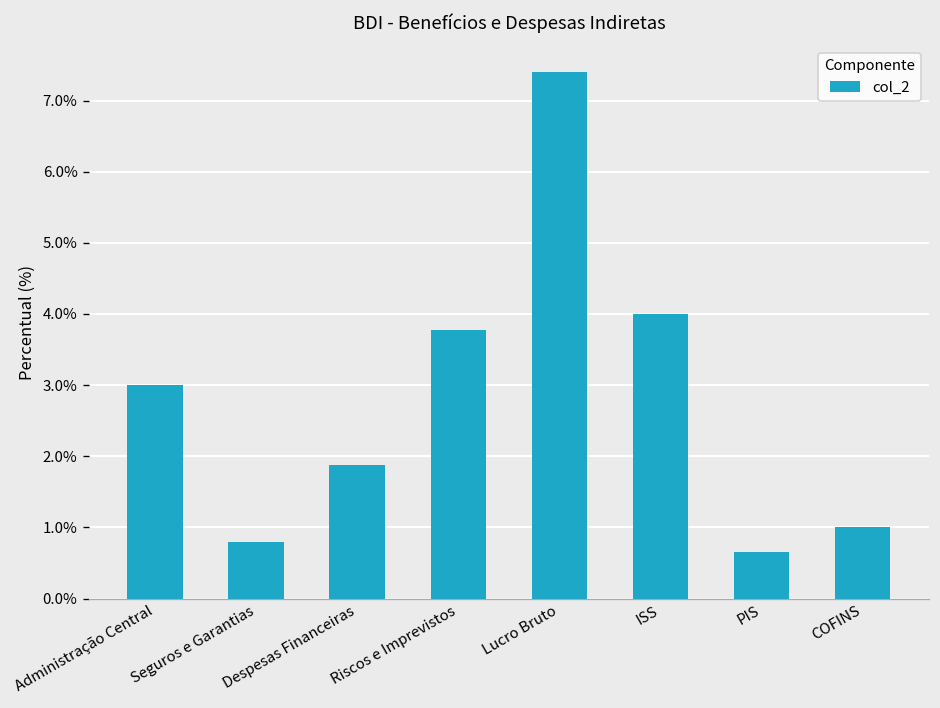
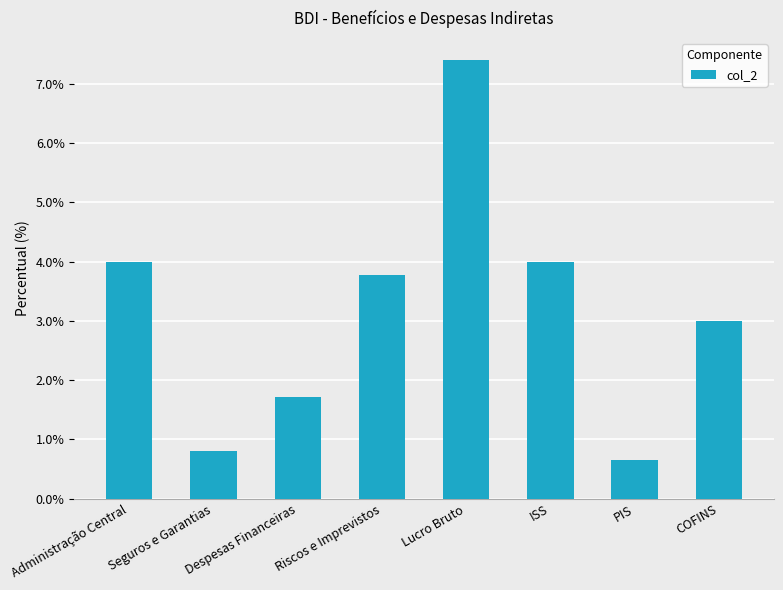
Administração Central: 3.0% -> 4.0%
Despesas Financeiras: 1.9% -> 1.7%
COFINS: 1.0% -> 3.0%
